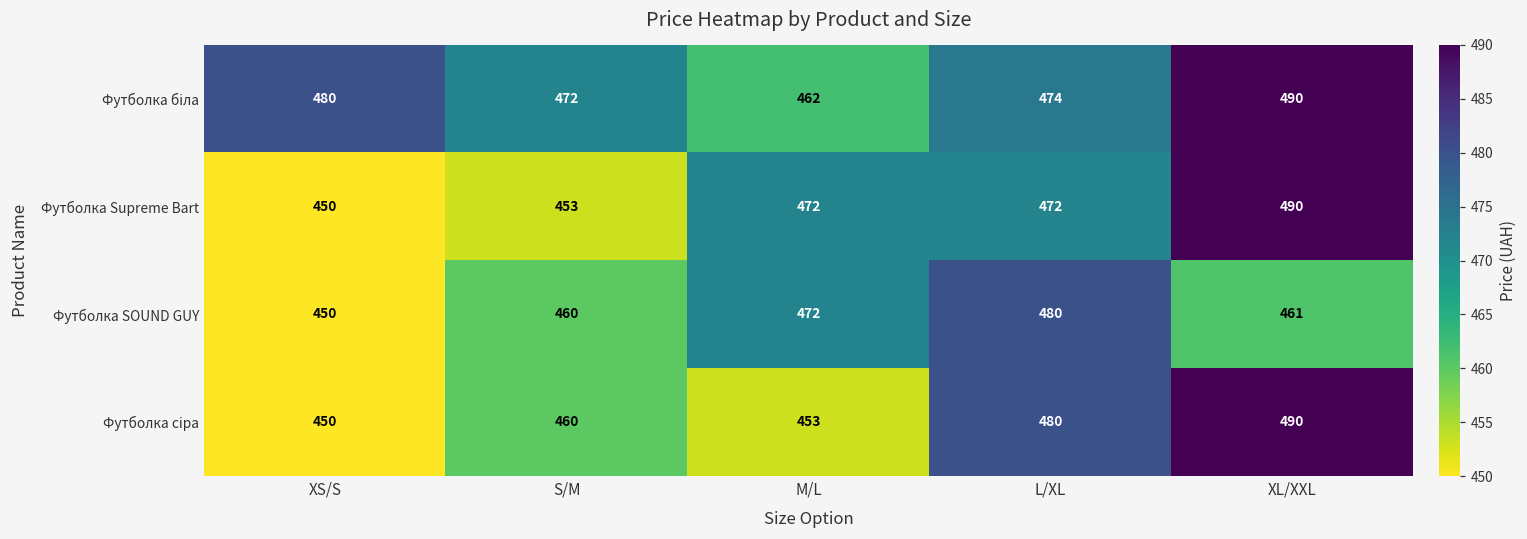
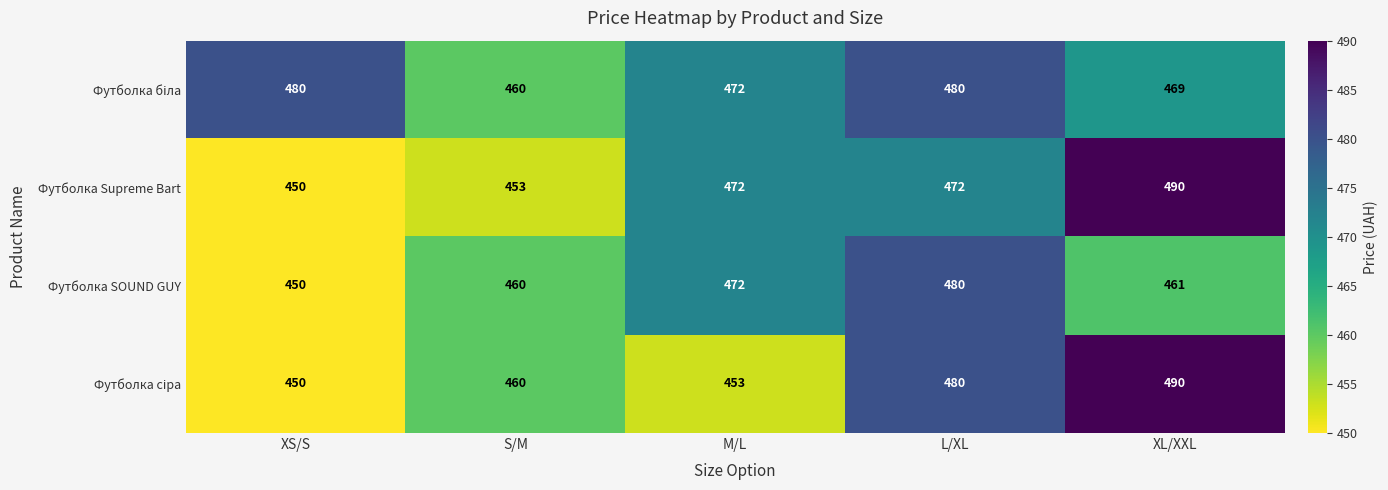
Футболка біла, S/M: 472 -> 460
Футболка біла, M/L: 462 -> 472
Футболка біла, L/XL: 474 -> 480
Футболка біла, XL/XXL: 490 -> 469
